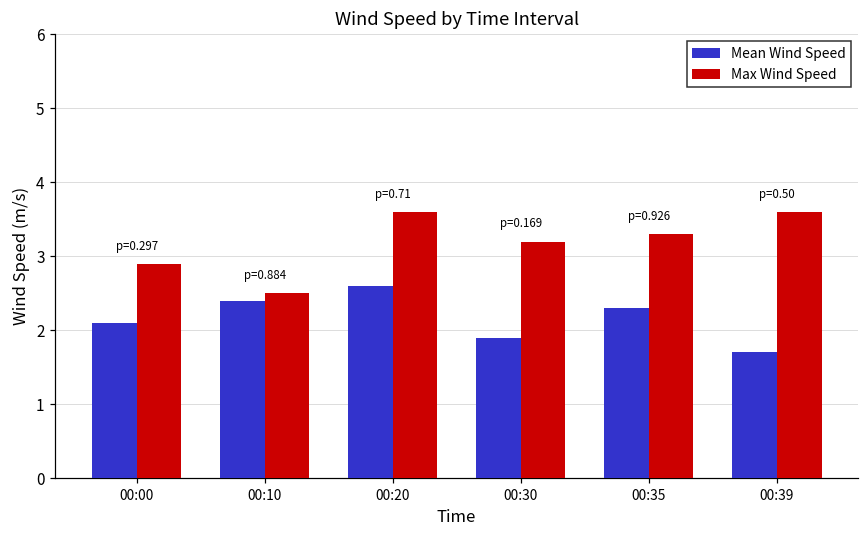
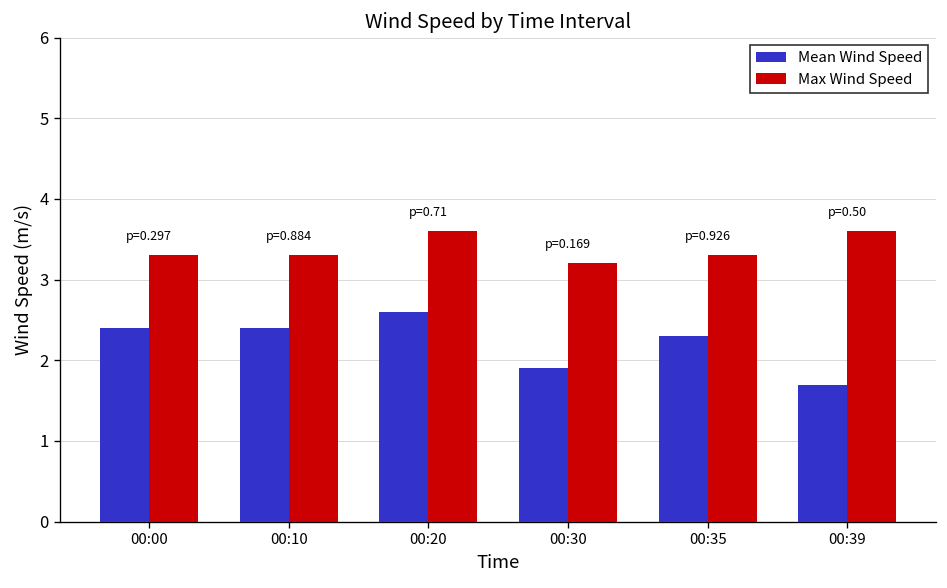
Mean Wind Speed, 00:00: 2.1 -> 2.4
Max Wind Speed, 00:00: 2.9 -> 3.3
Max Wind Speed, 00:10: 2.5 -> 3.3
